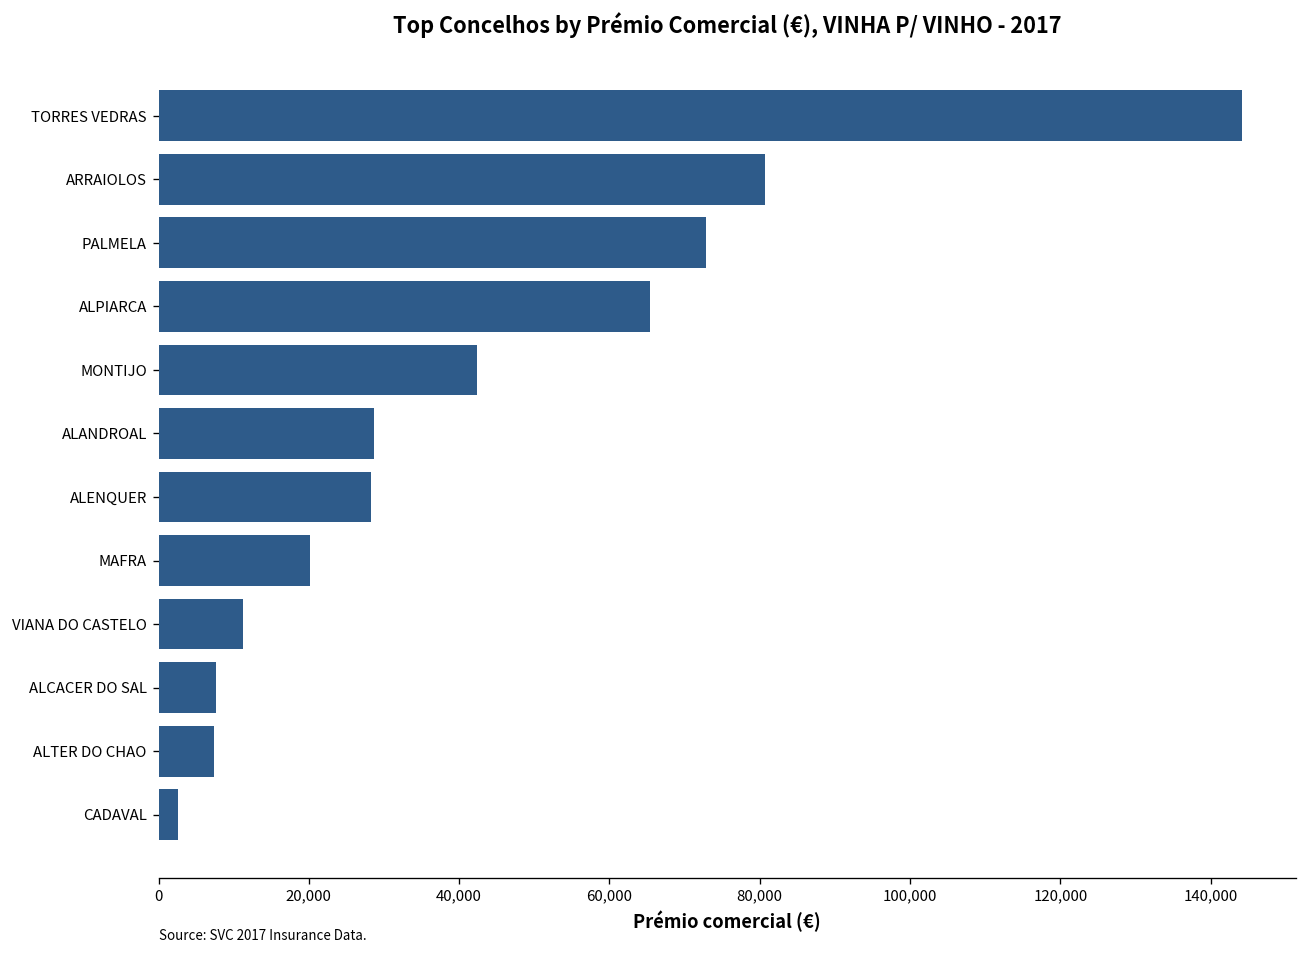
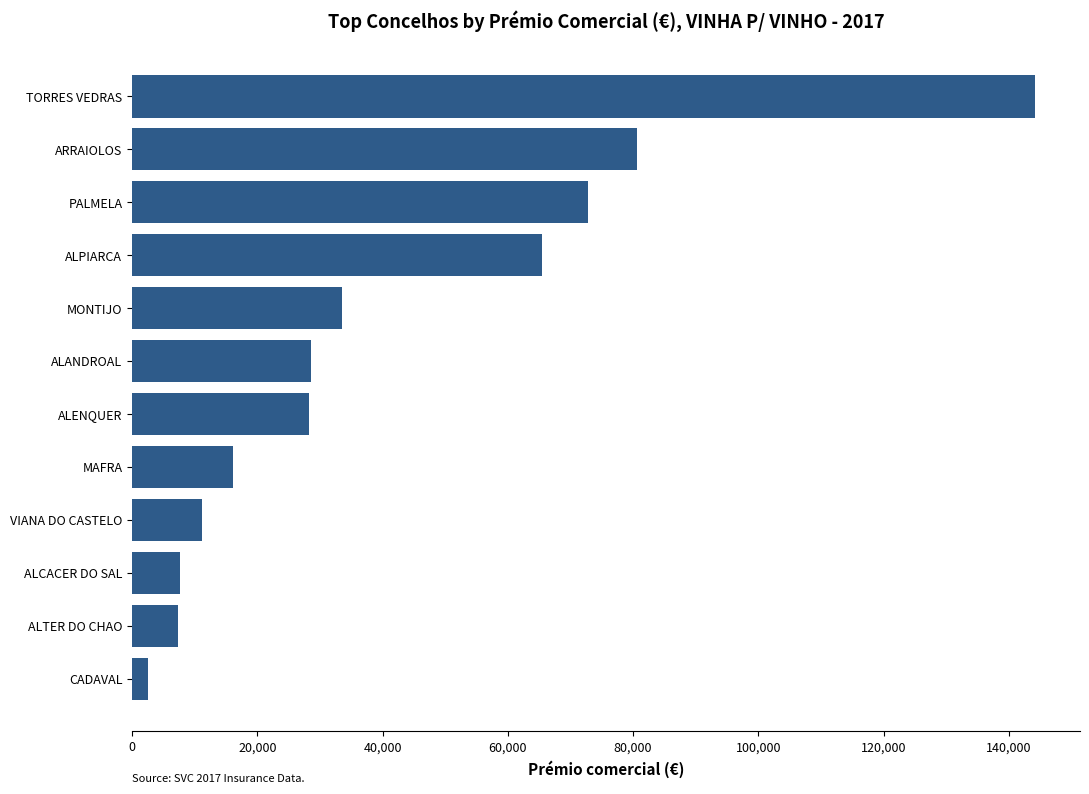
MONTIJO: 42,000 -> 34,000
MAFRA: 20,000 -> 16,000
